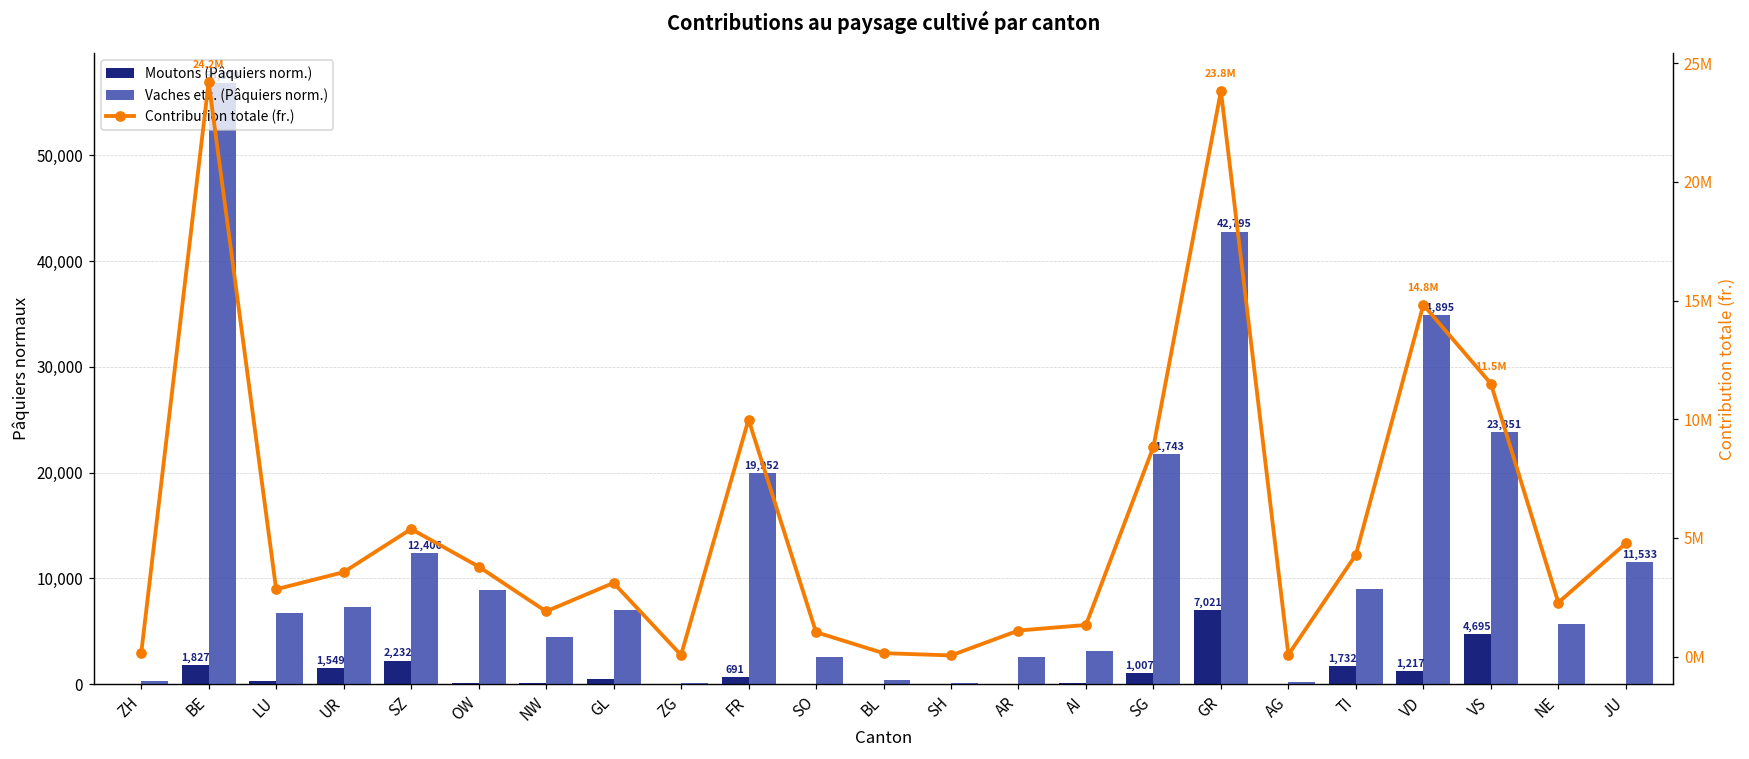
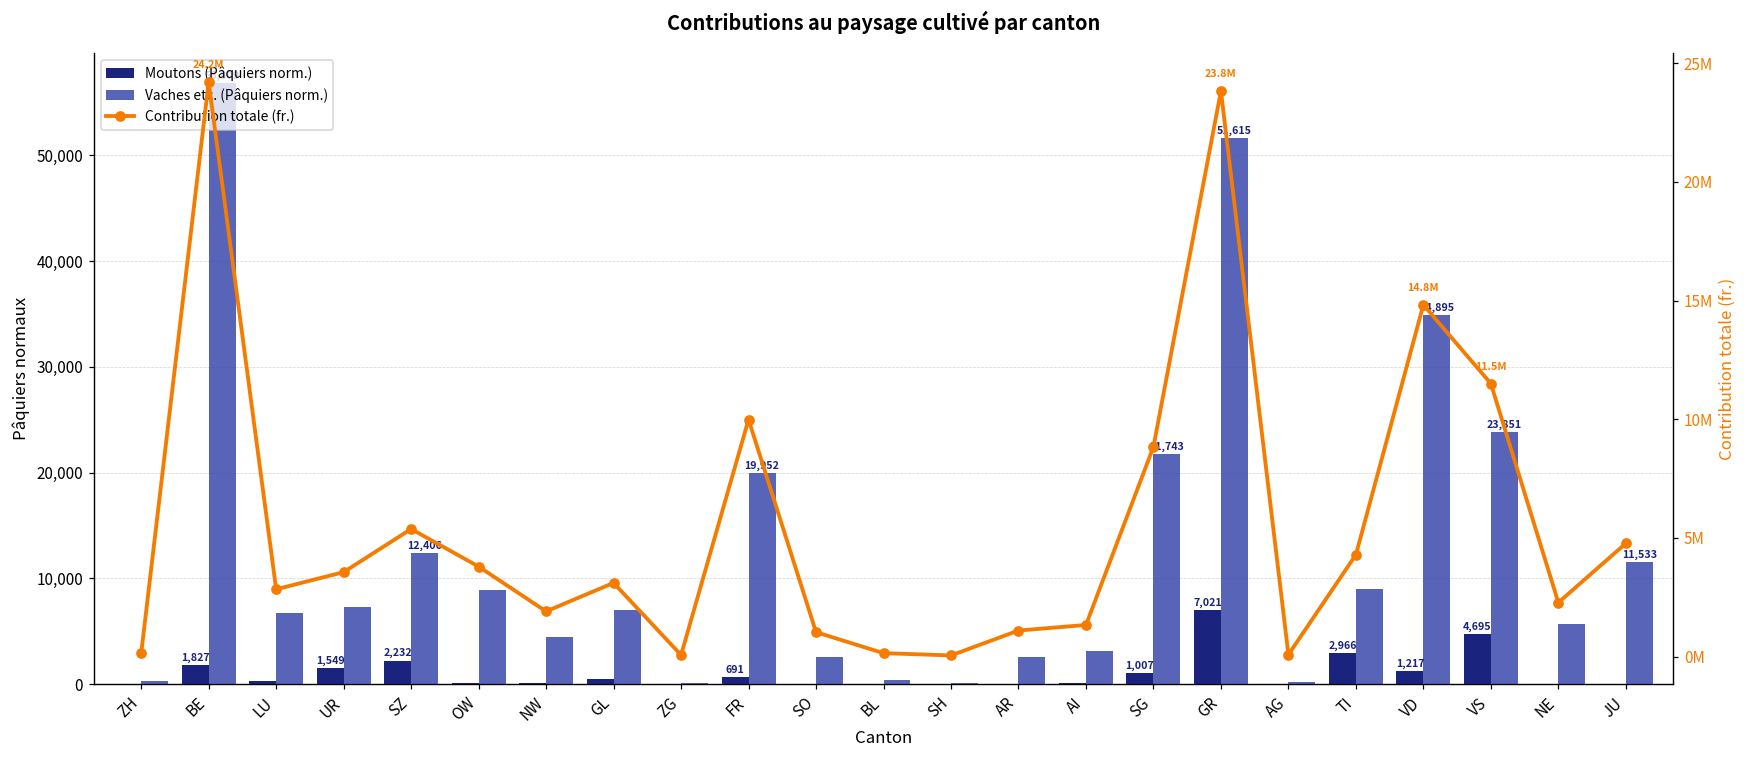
Vaches etc. (Pâquiers norm.), GR: 42,795 -> 51,615
Moutons (Pâquiers norm.), TI: 1,732 -> 2,966
